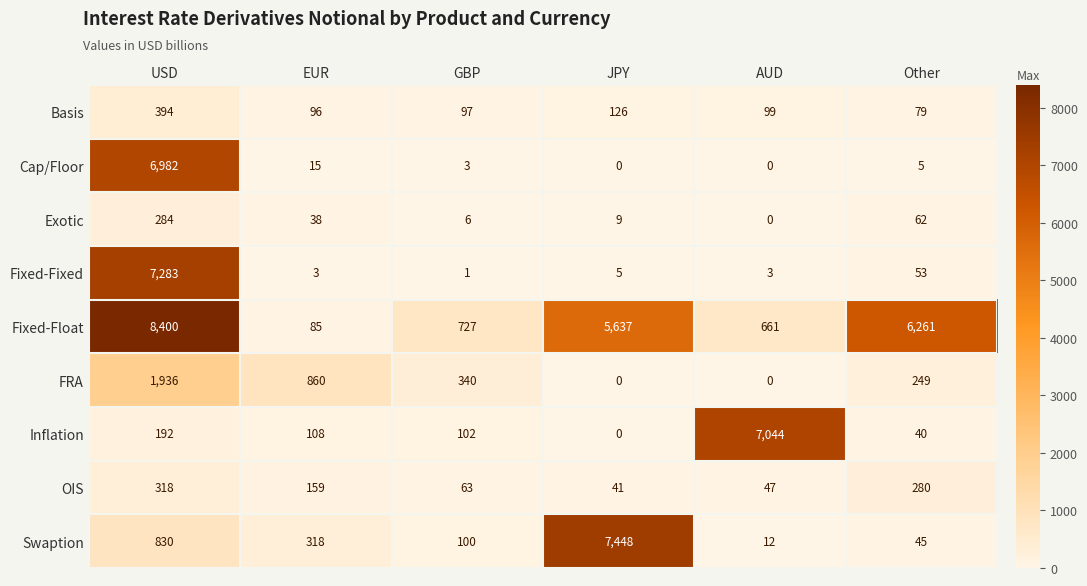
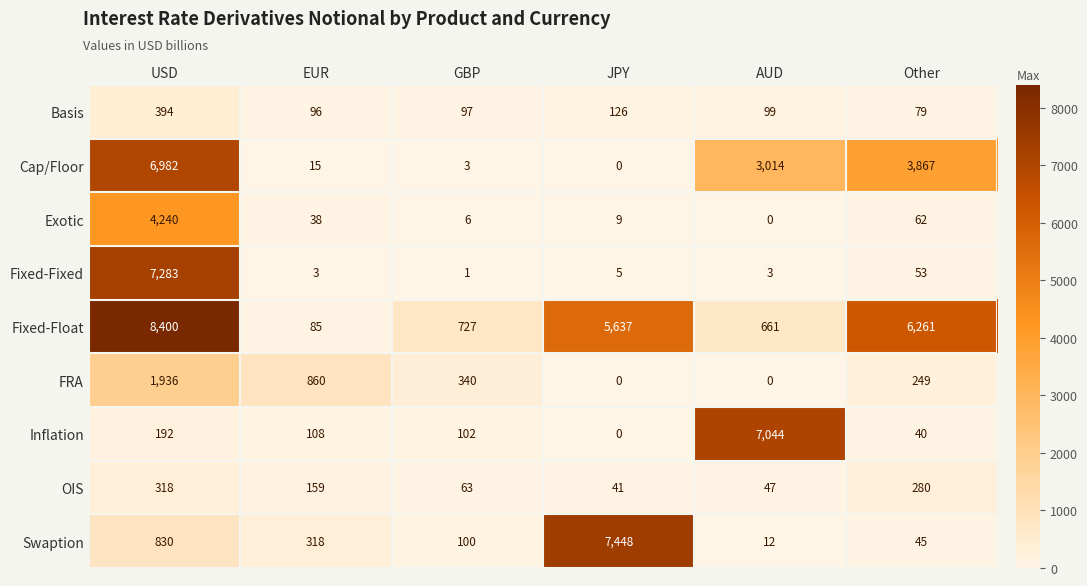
Cap/Floor, AUD: 0 -> 3,014
Cap/Floor, Other: 5 -> 3,867
Exotic, USD: 284 -> 4,240
